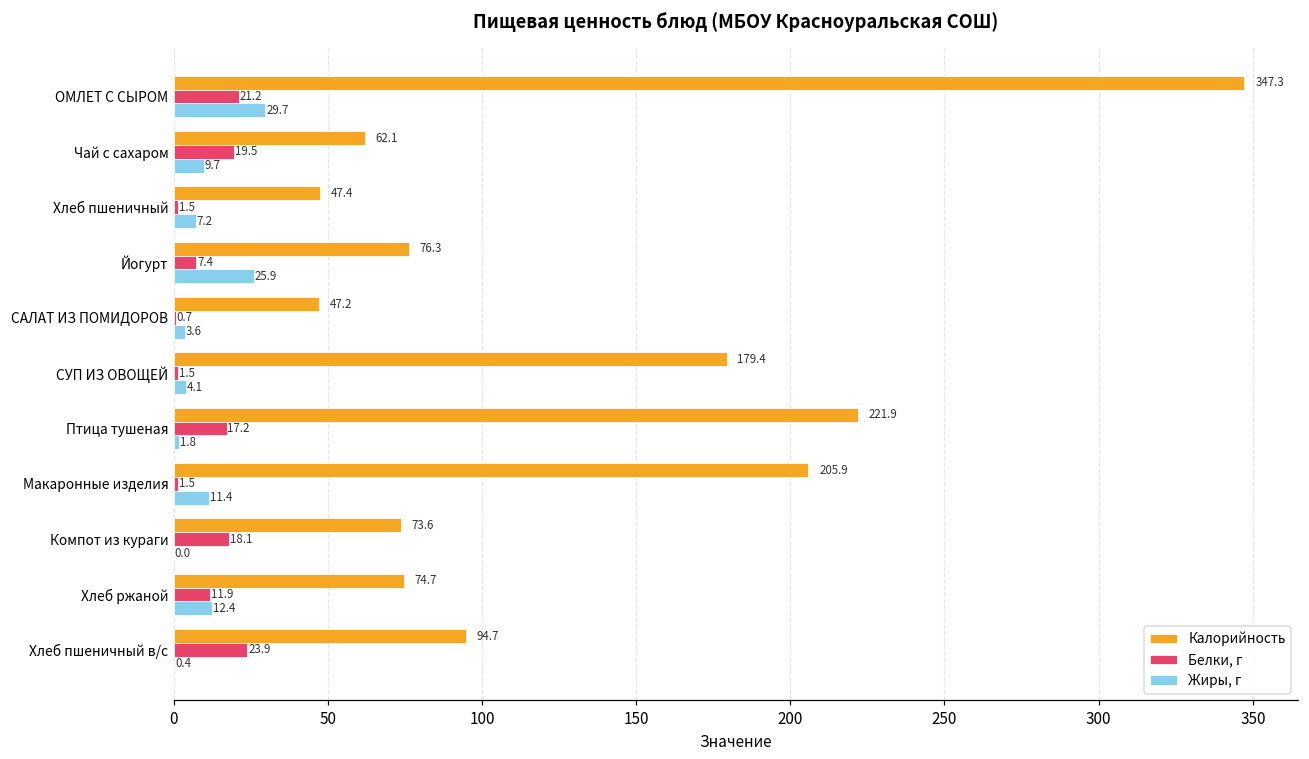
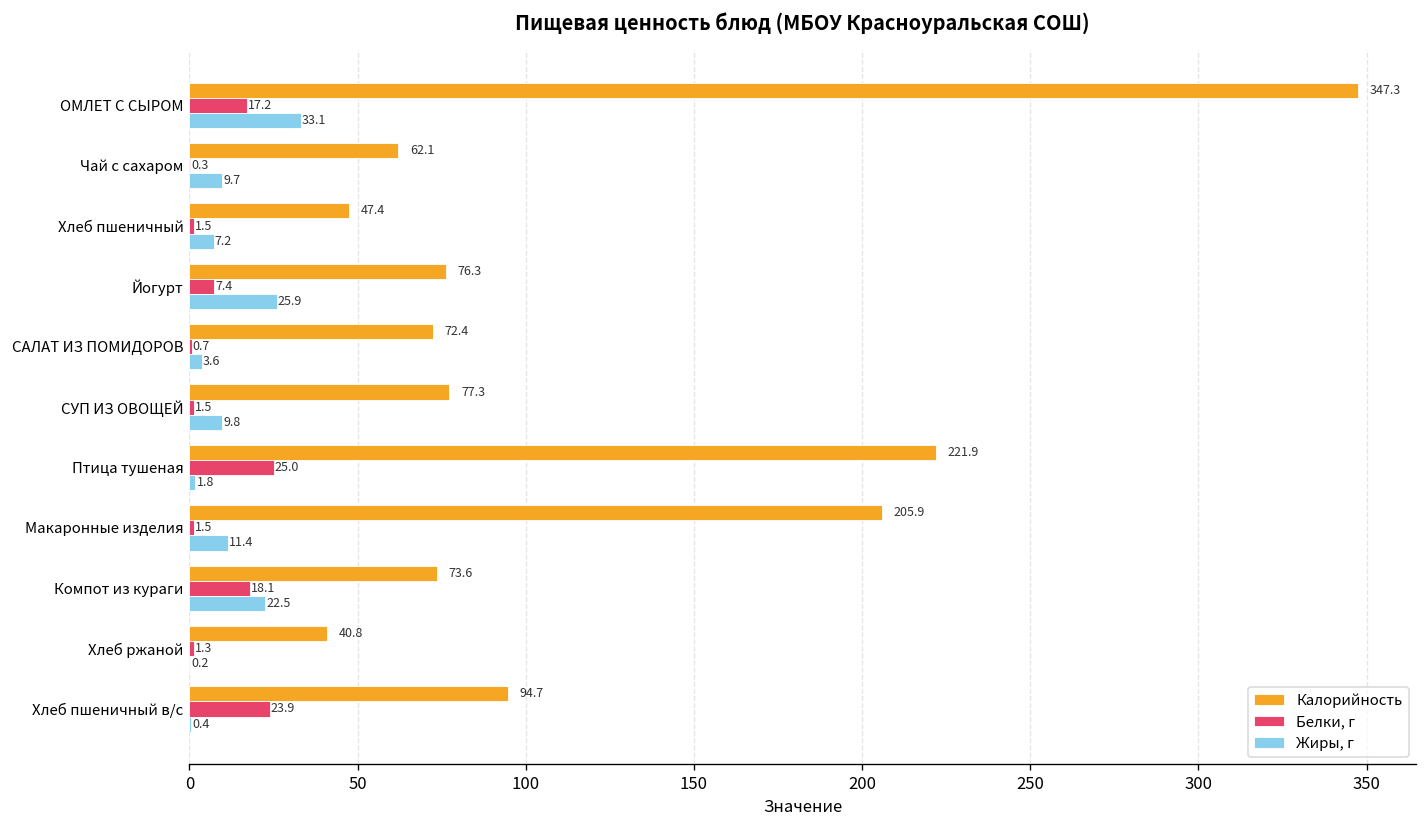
Белки, г, ОМЛЕТ С СЫРОМ: 21.2 -> 17.2
Жиры, г, ОМЛЕТ С СЫРОМ: 29.7 -> 33.1
Белки, г, Чай с сахаром: 19.5 -> 0.3
Калорийность, САЛАТ ИЗ ПОМИДОРОВ: 47.2 -> 72.4
Калорийность, СУП ИЗ ОВОЩЕЙ: 179.4 -> 77.3
Жиры, г, СУП ИЗ ОВОЩЕЙ: 4.1 -> 9.8
Белки, г, Птица тушеная: 17.2 -> 25.0
Жиры, г, Компот из кураги: 0.0 -> 22.5
Калорийность, Хлеб ржаной: 74.7 -> 40.8
Белки, г, Хлеб ржаной: 11.9 -> 1.3
Жиры, г, Хлеб ржаной: 12.4 -> 0.2
